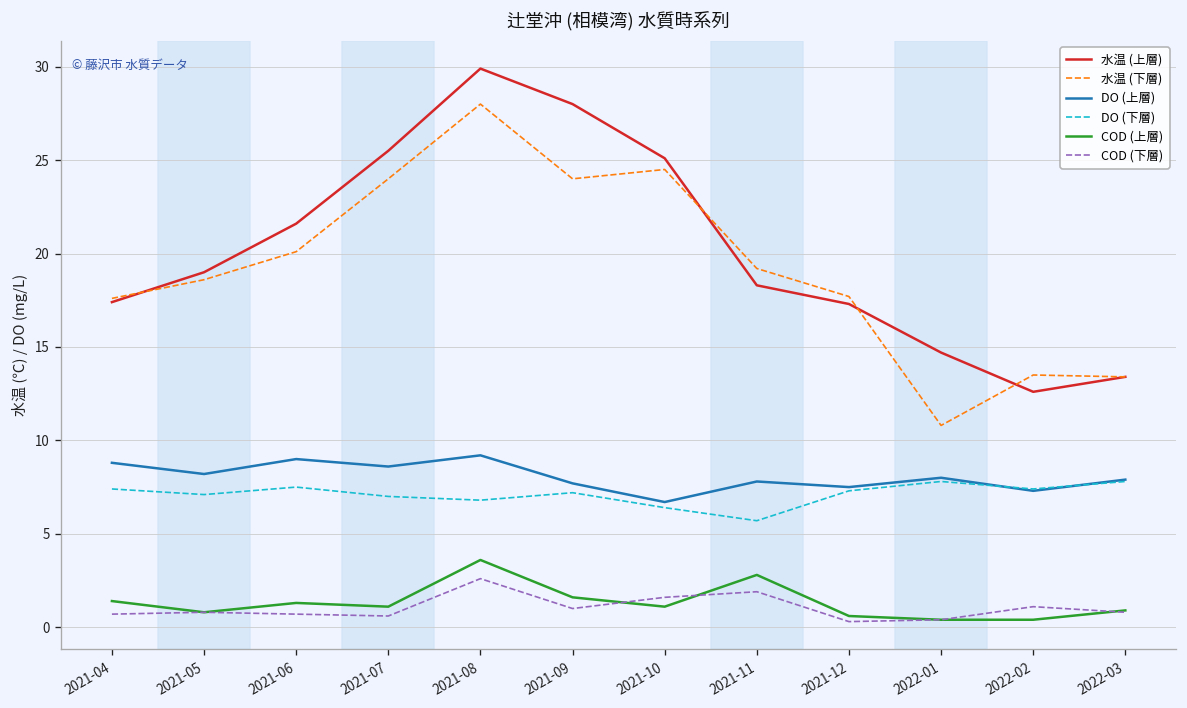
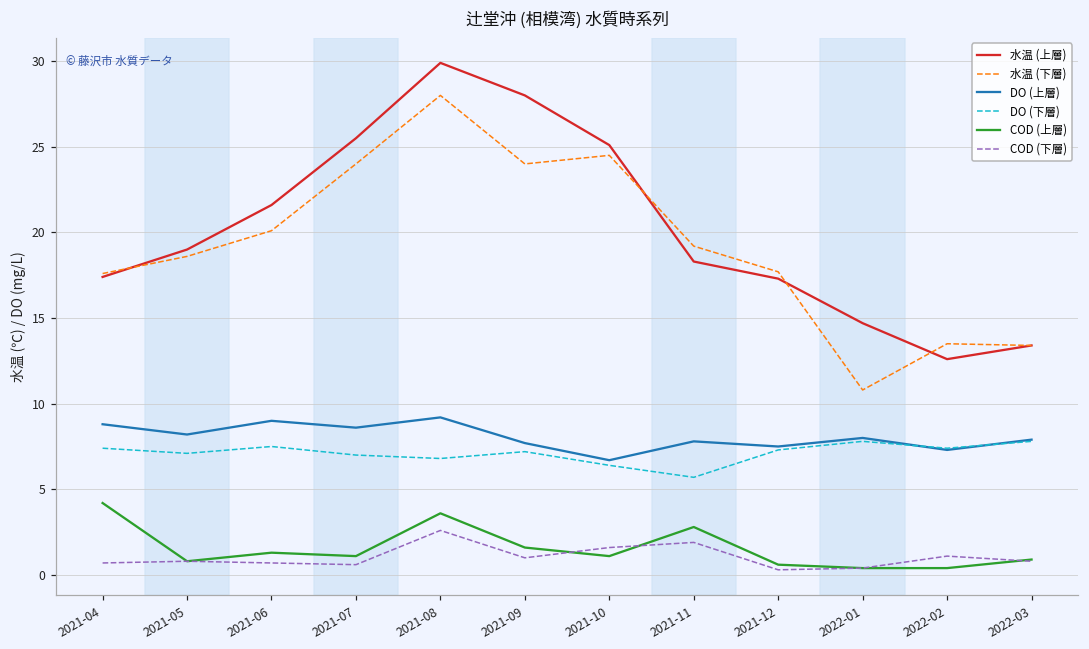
COD (上層), 2021-04: 1.4 -> 4.2
